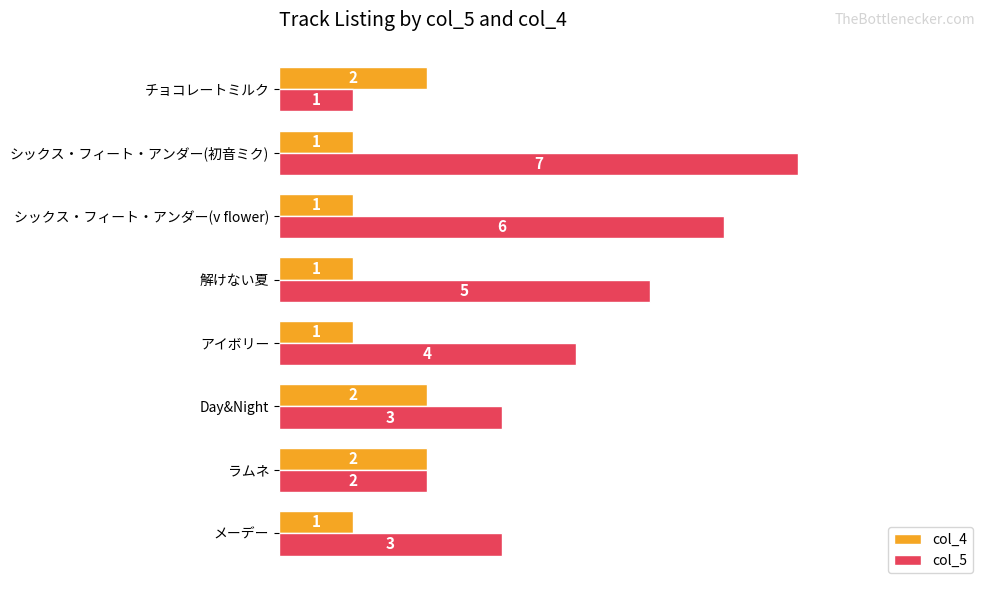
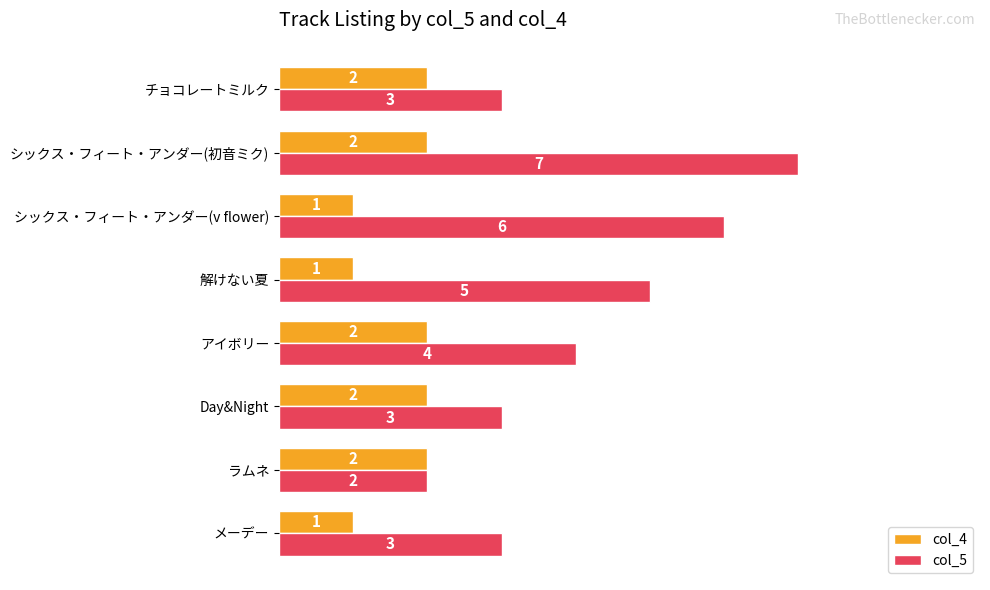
col_5, チョコレートミルク: 1 -> 3
col_4, シックス・フィート・アンダー(初音ミク): 1 -> 2
col_4, アイボリー: 1 -> 2
